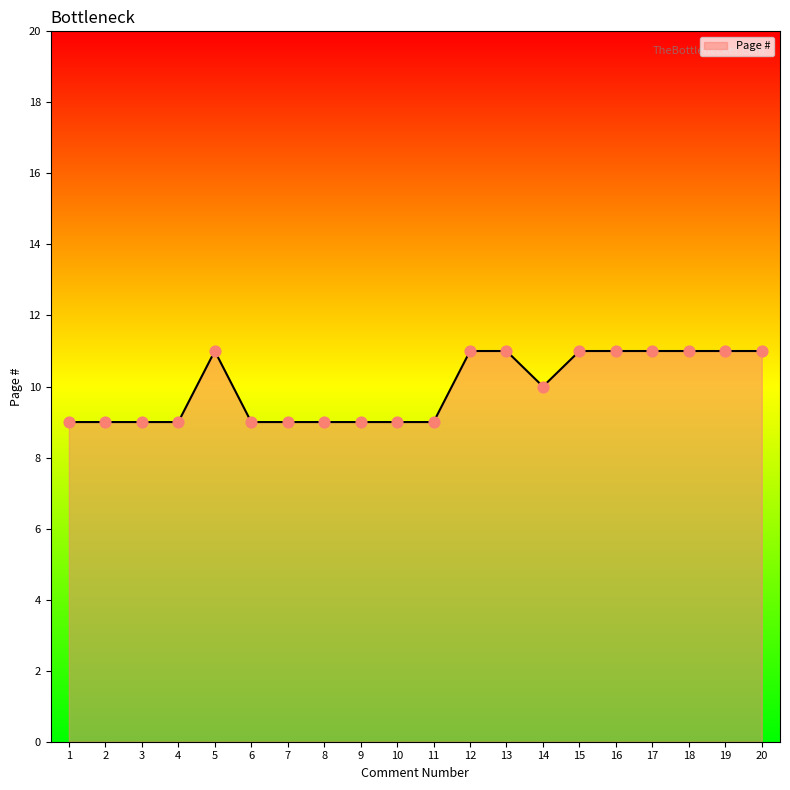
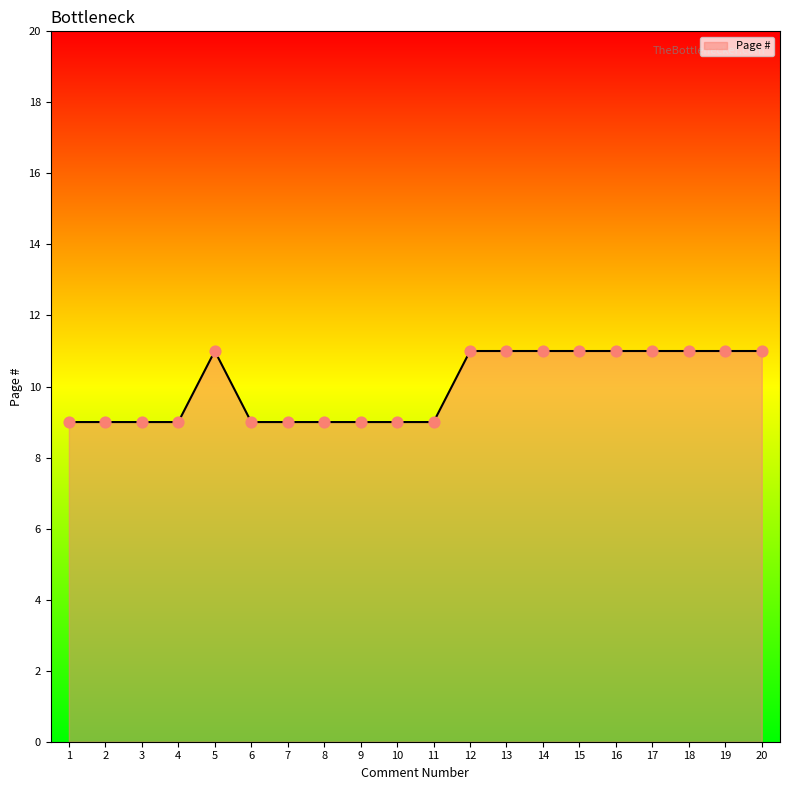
14: 10 -> 11
